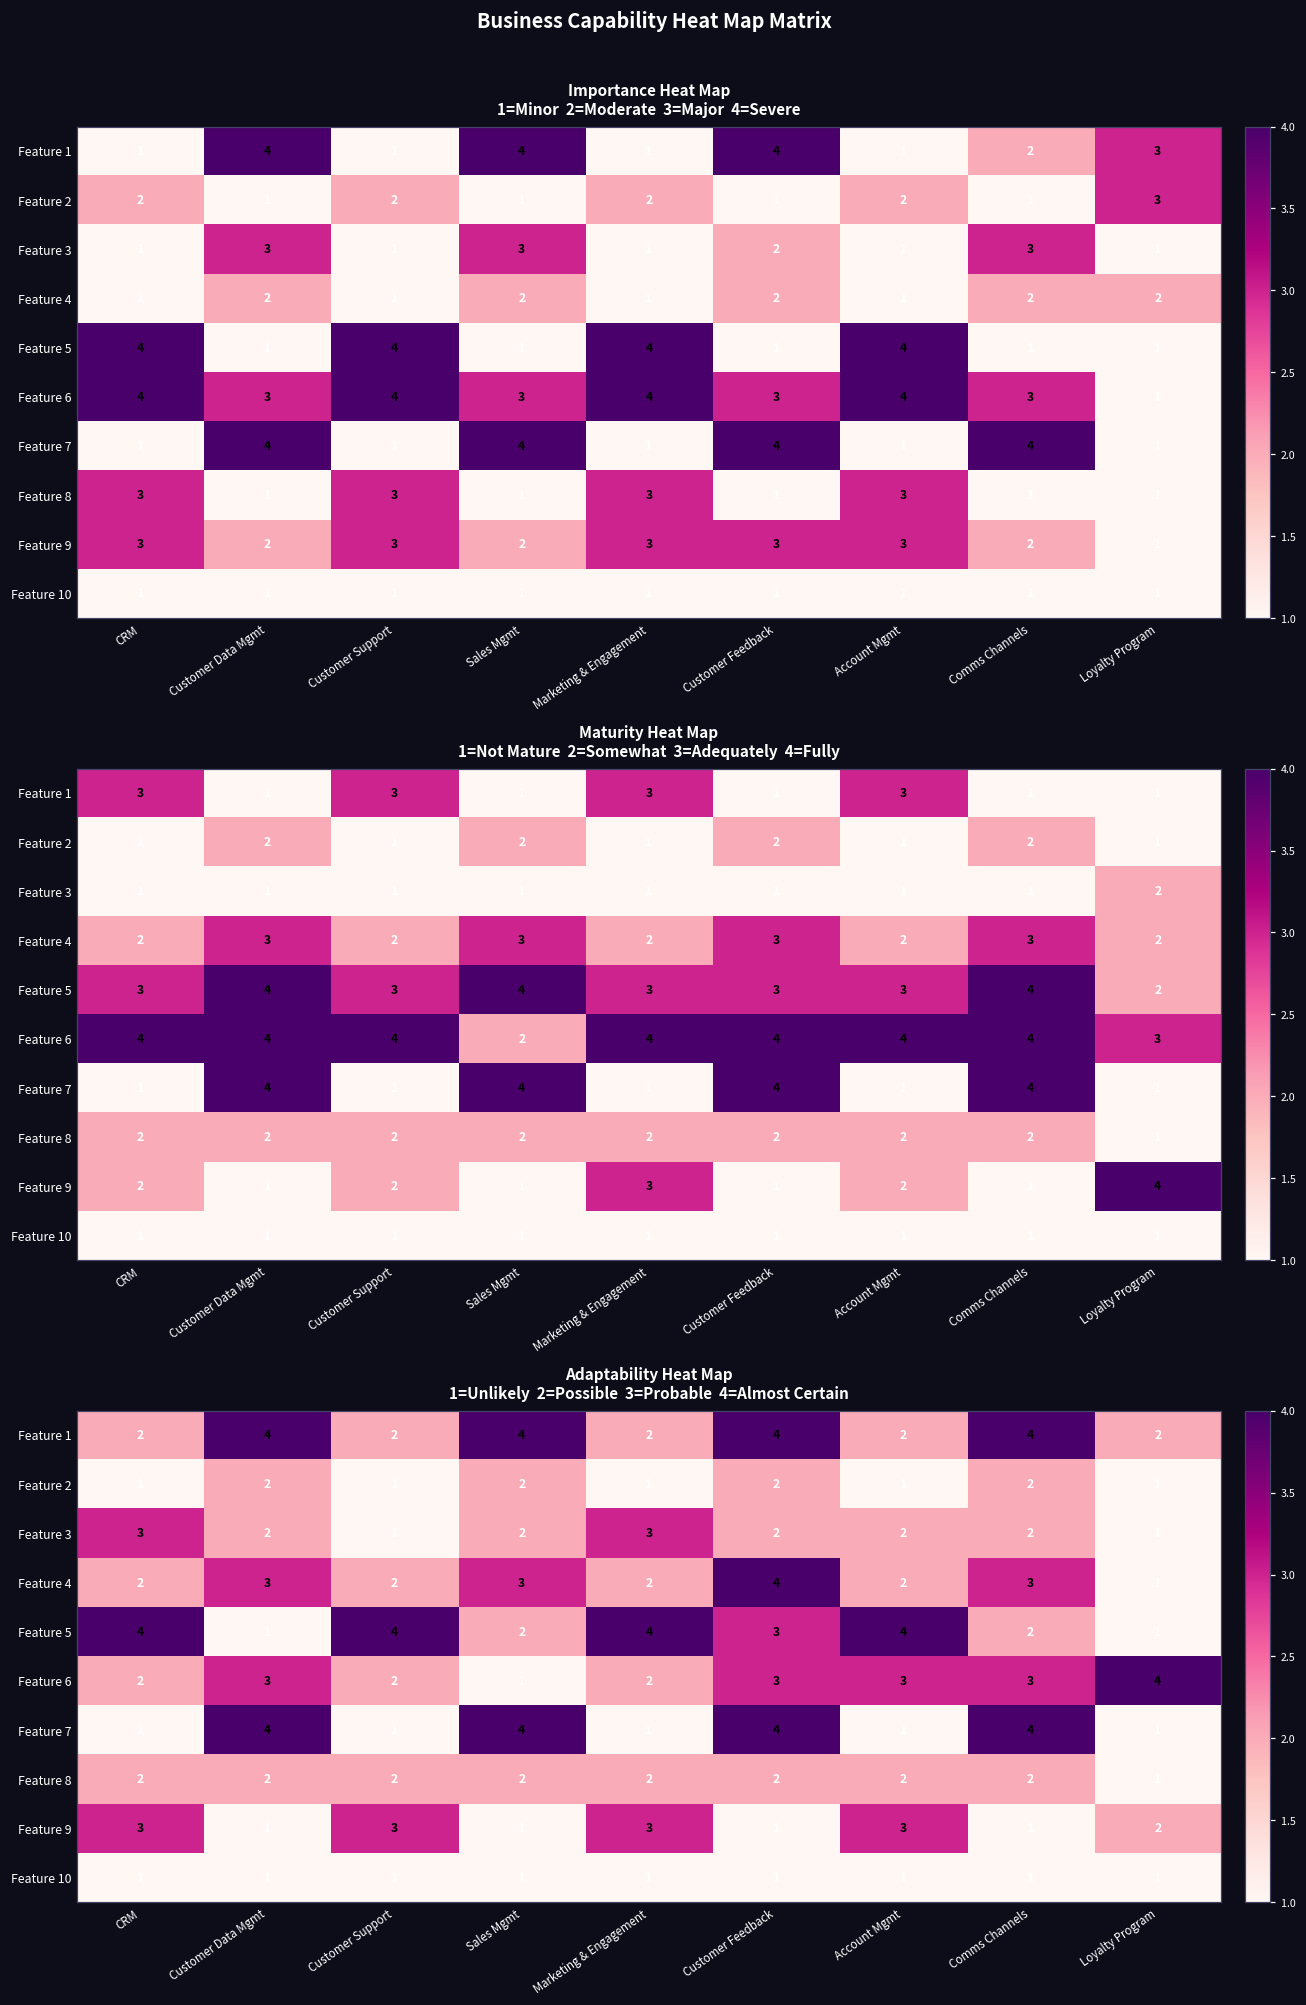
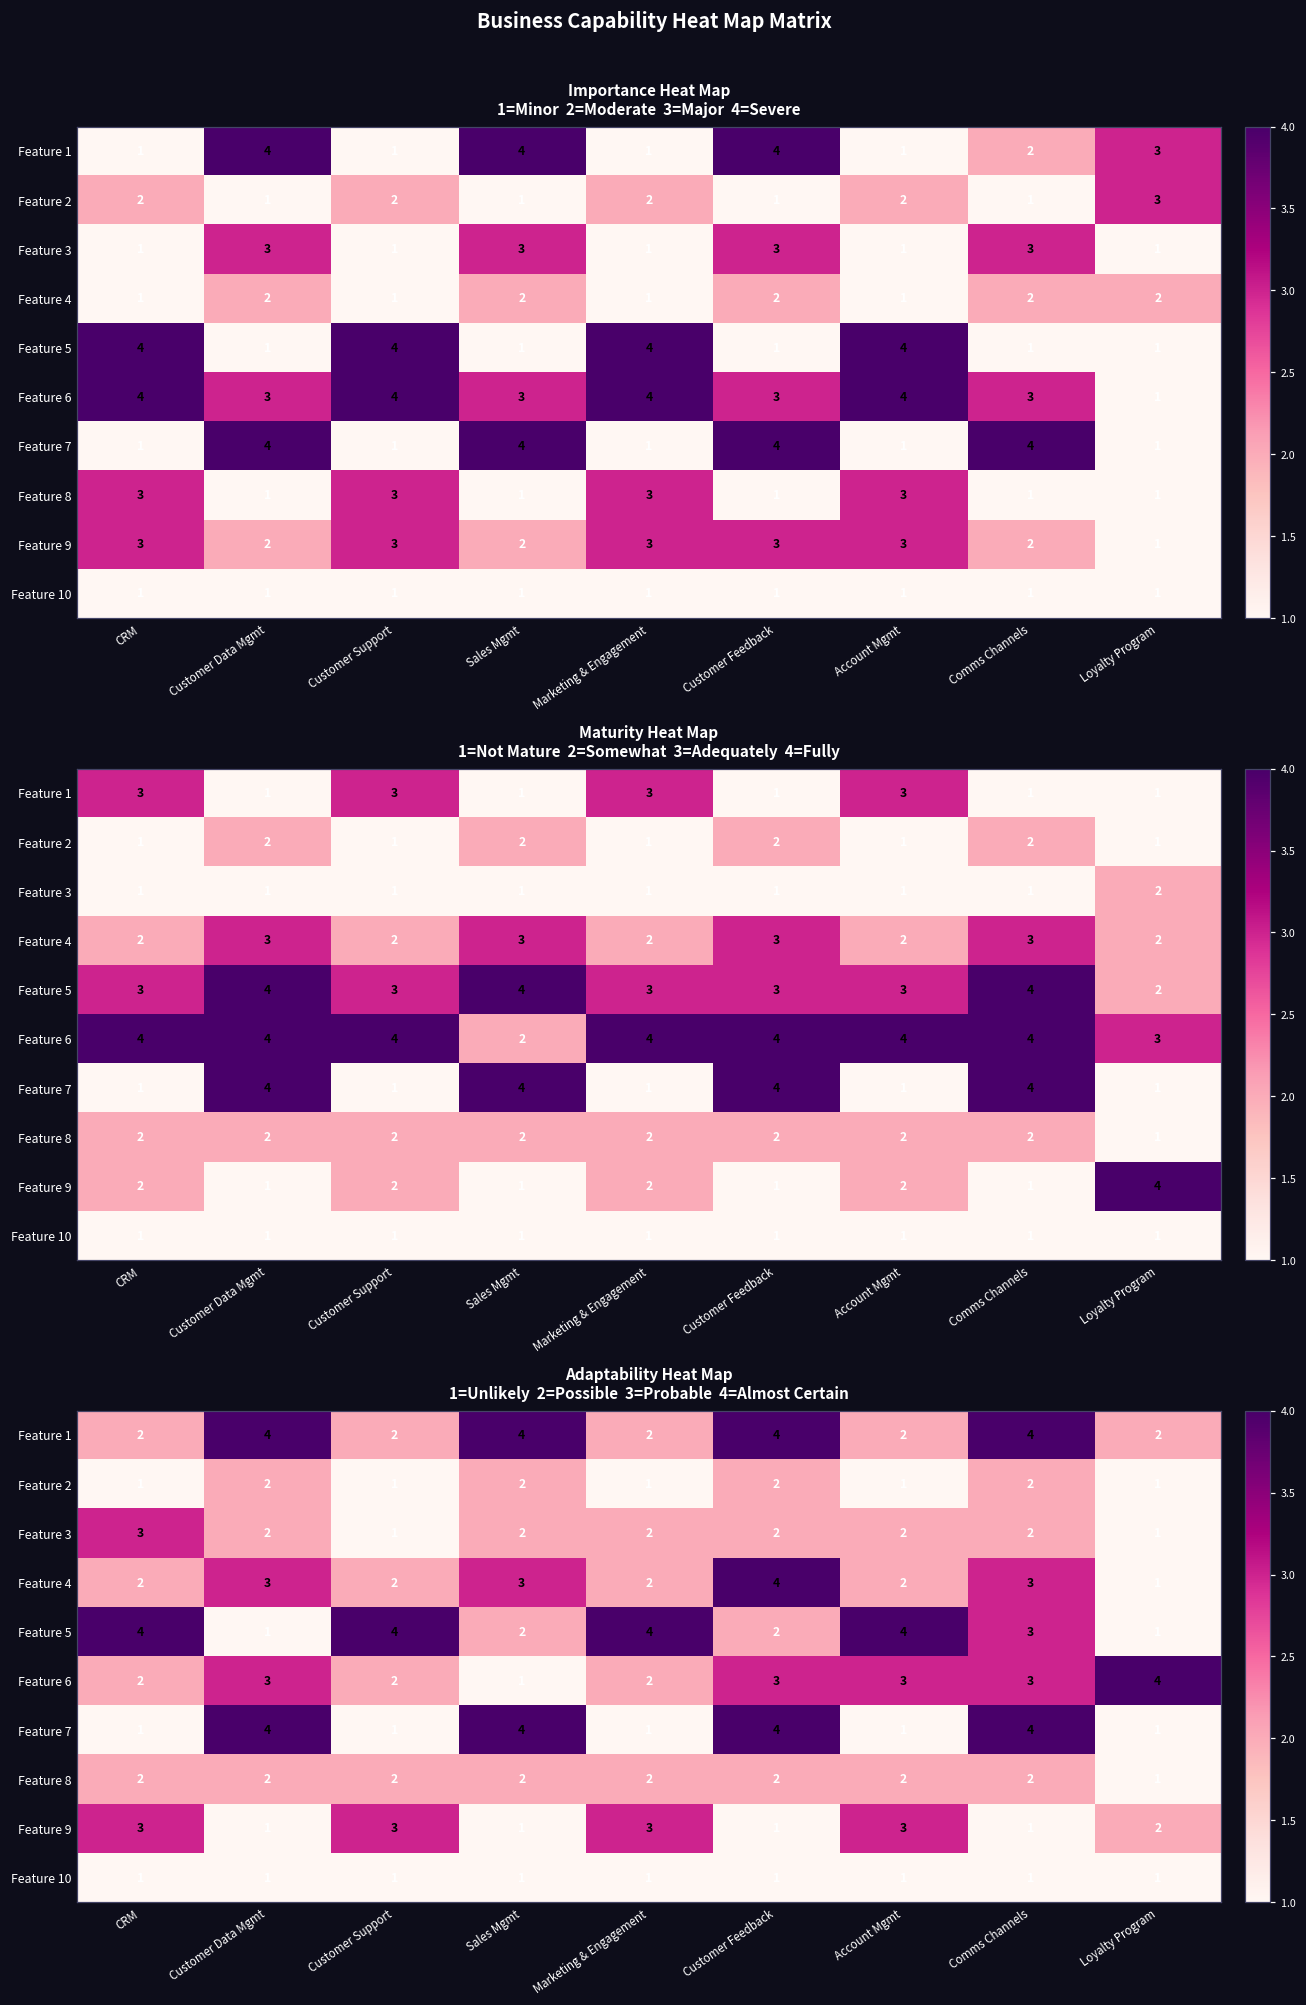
Importance Heat Map 1=Minor 2=Moderate 3=Major 4=Severe, Feature 3, Customer Feedback: 2 -> 3
Maturity Heat Map 1=Not Mature 2=Somewhat 3=Adequately 4=Fully, Feature 9, Marketing & Engagement: 3 -> 2
Adaptability Heat Map 1=Unlikely 2=Possible 3=Probable 4=Almost Certain, Feature 3, Marketing & Engagement: 3 -> 2
Adaptability Heat Map 1=Unlikely 2=Possible 3=Probable 4=Almost Certain, Feature 5, Customer Feedback: 3 -> 2
Adaptability Heat Map 1=Unlikely 2=Possible 3=Probable 4=Almost Certain, Feature 5, Comms Channels: 2 -> 3
